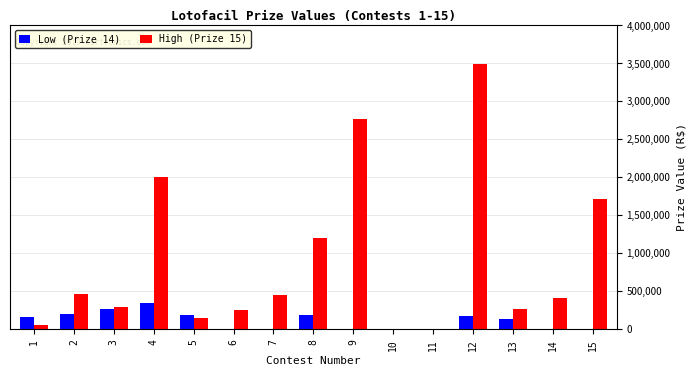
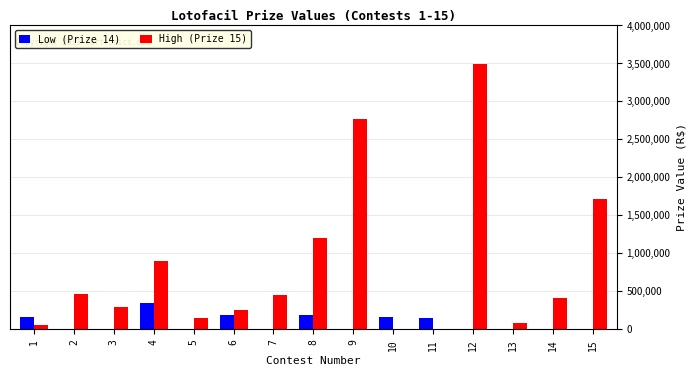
Low (Prize 14), 2: 200,000 -> 0
Low (Prize 14), 3: 300,000 -> 0
High (Prize 15), 4: 2,000,000 -> 900,000
Low (Prize 14), 5: 200,000 -> 0
Low (Prize 14), 6: 0 -> 200,000
Low (Prize 14), 10: 0 -> 200,000
Low (Prize 14), 11: 0 -> 100,000
Low (Prize 14), 12: 200,000 -> 0
Low (Prize 14), 13: 100,000 -> 0
High (Prize 15), 13: 300,000 -> 100,000
